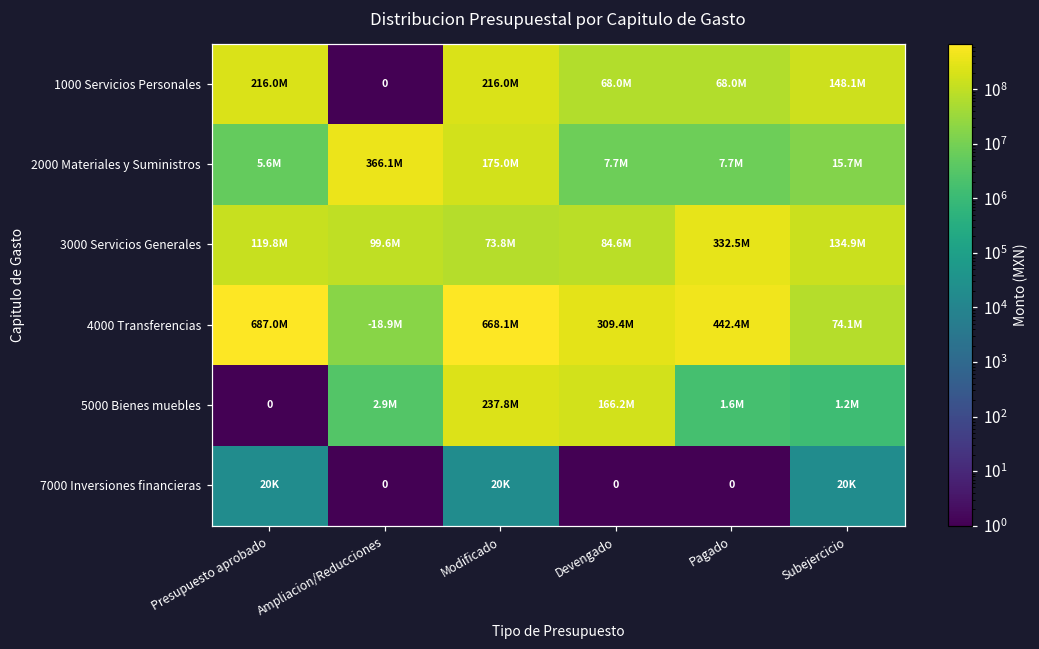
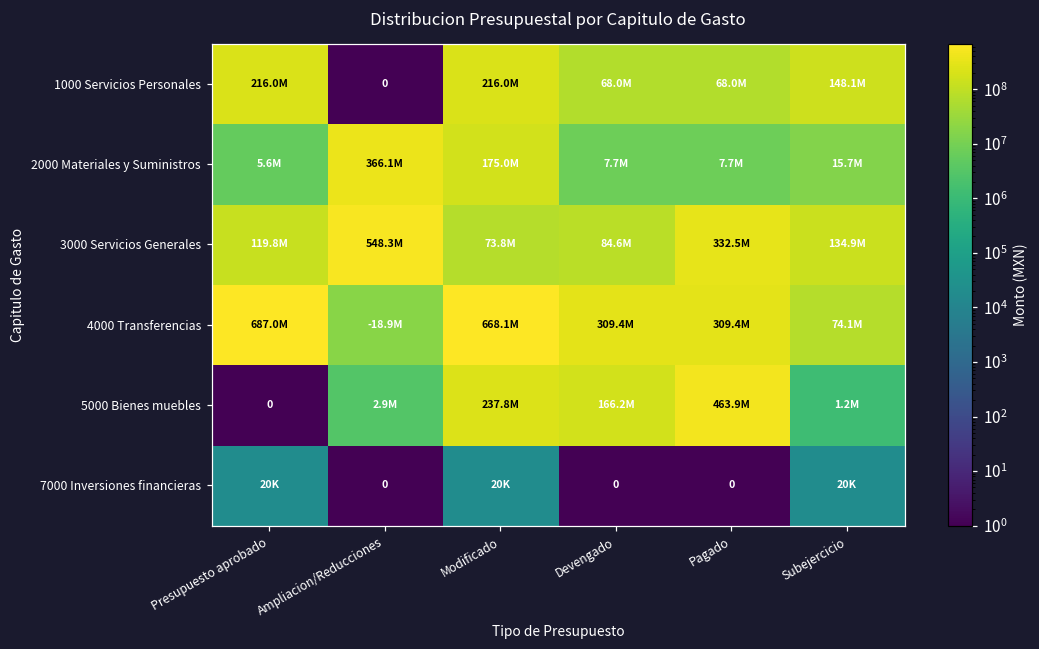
3000 Servicios Generales, Ampliacion/Reducciones: 99.6M -> 548.3M
4000 Transferencias, Pagado: 442.4M -> 309.4M
5000 Bienes muebles, Pagado: 1.6M -> 463.9M
